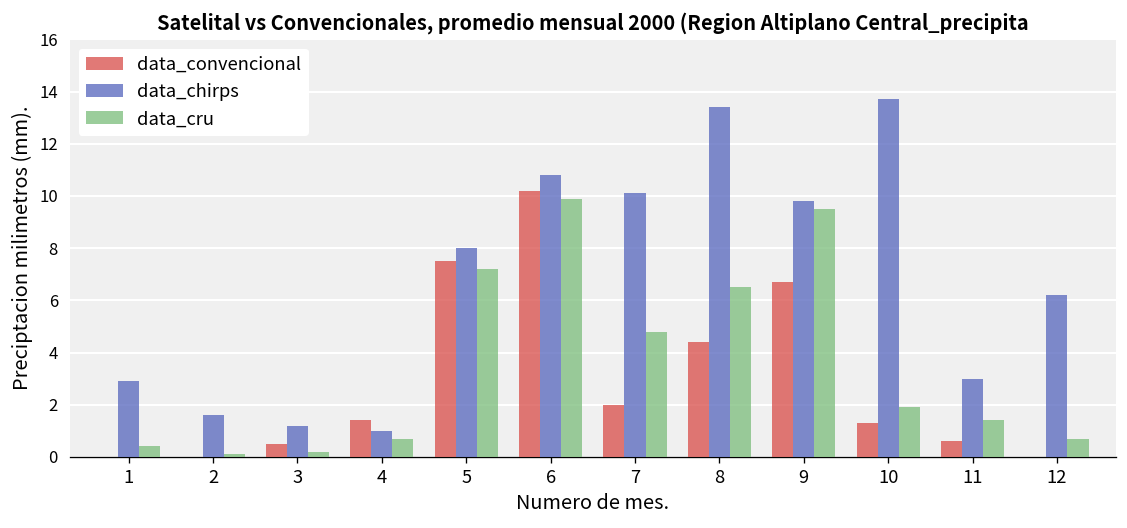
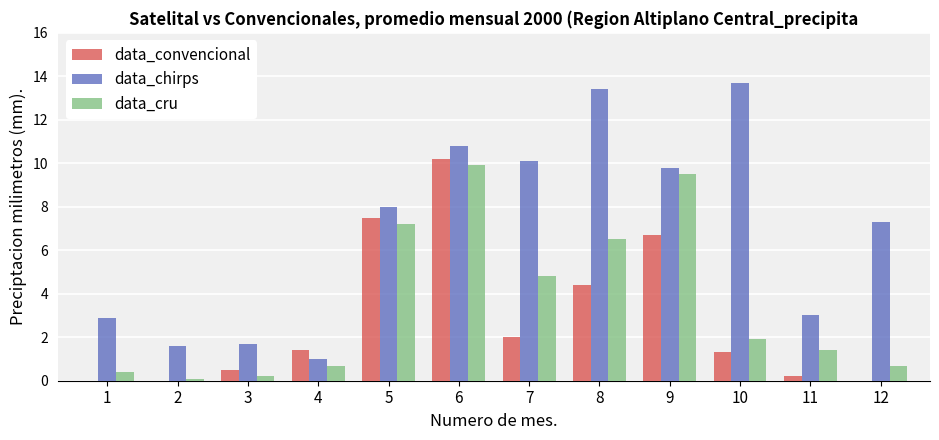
data_chirps, 3: 1.2 -> 1.7
data_convencional, 11: 0.6 -> 0.2
data_chirps, 12: 6.2 -> 7.3
